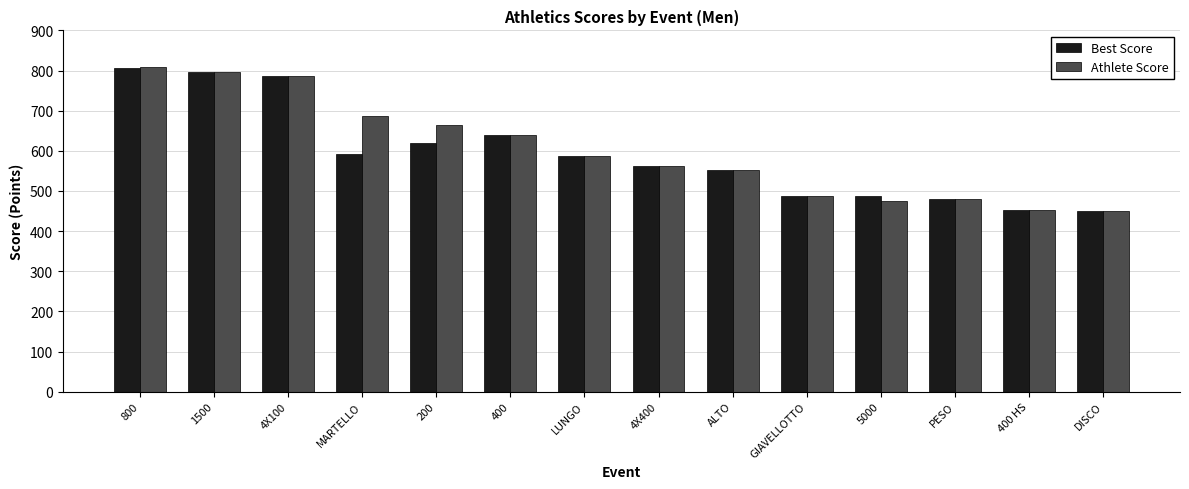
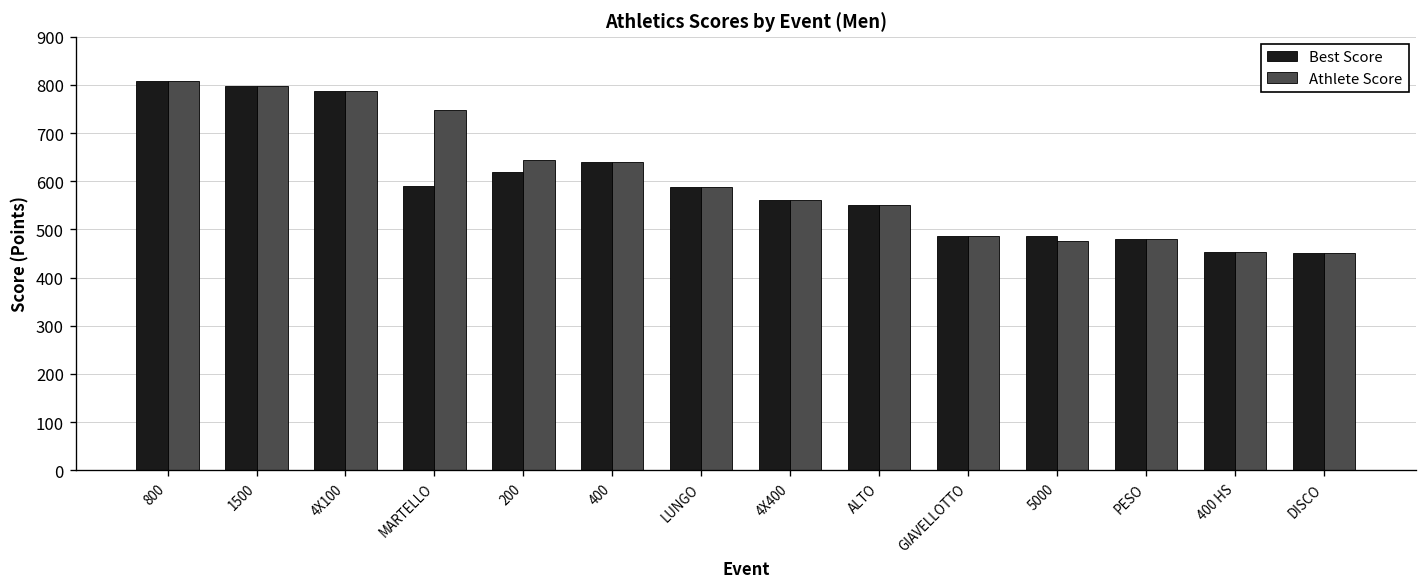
Athlete Score, MARTELLO: 690 -> 750
Athlete Score, 200: 660 -> 640
